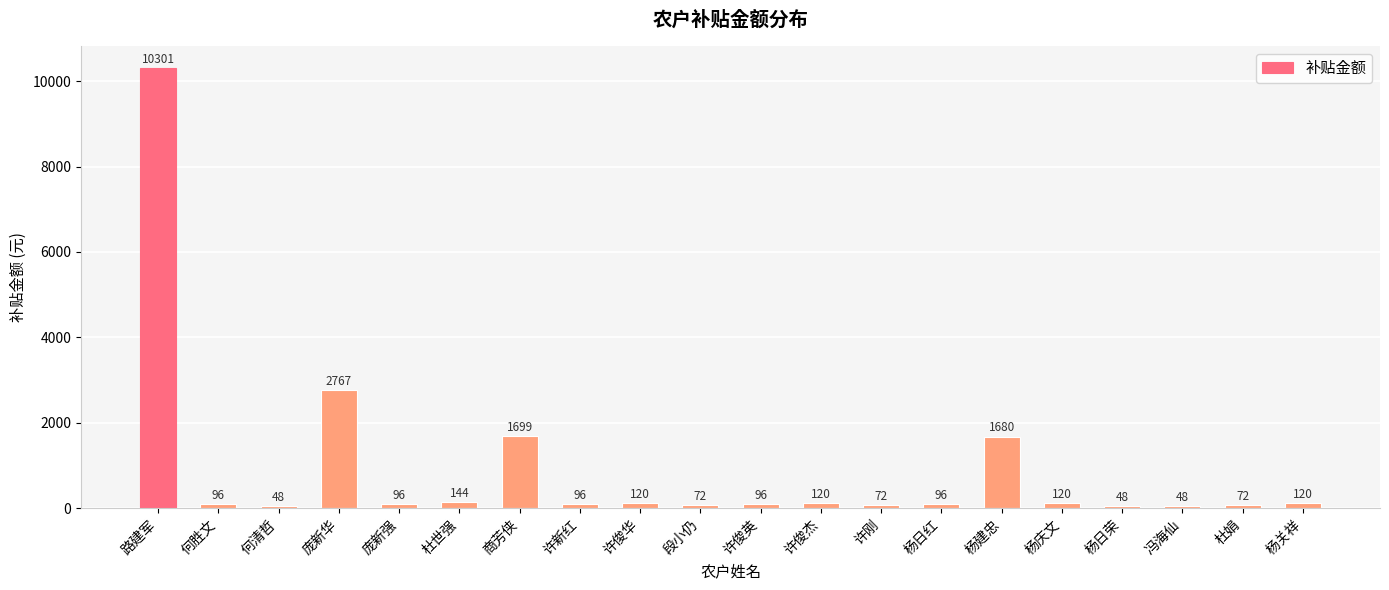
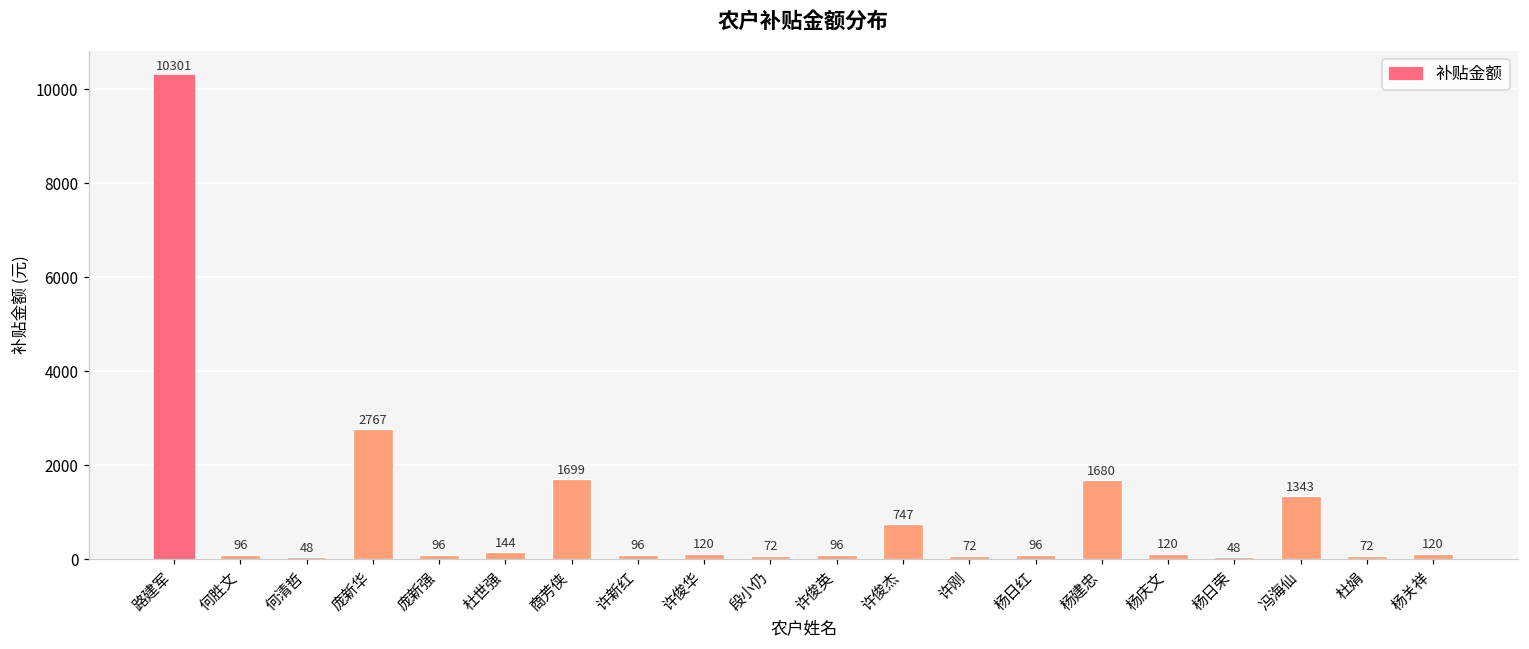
许俊杰: 120 -> 747
冯海仙: 48 -> 1343
